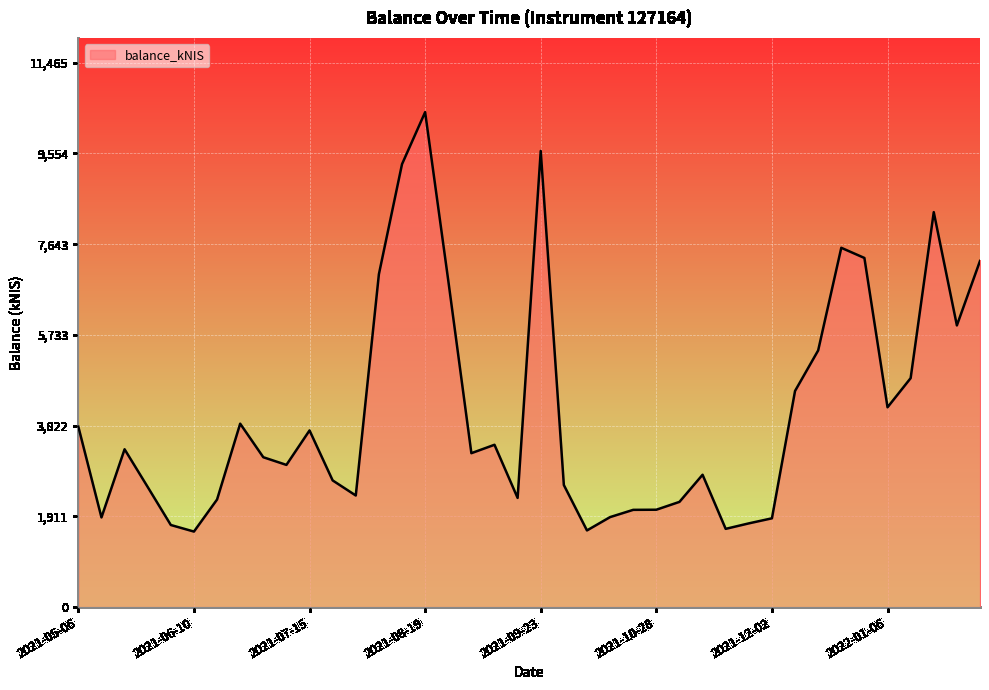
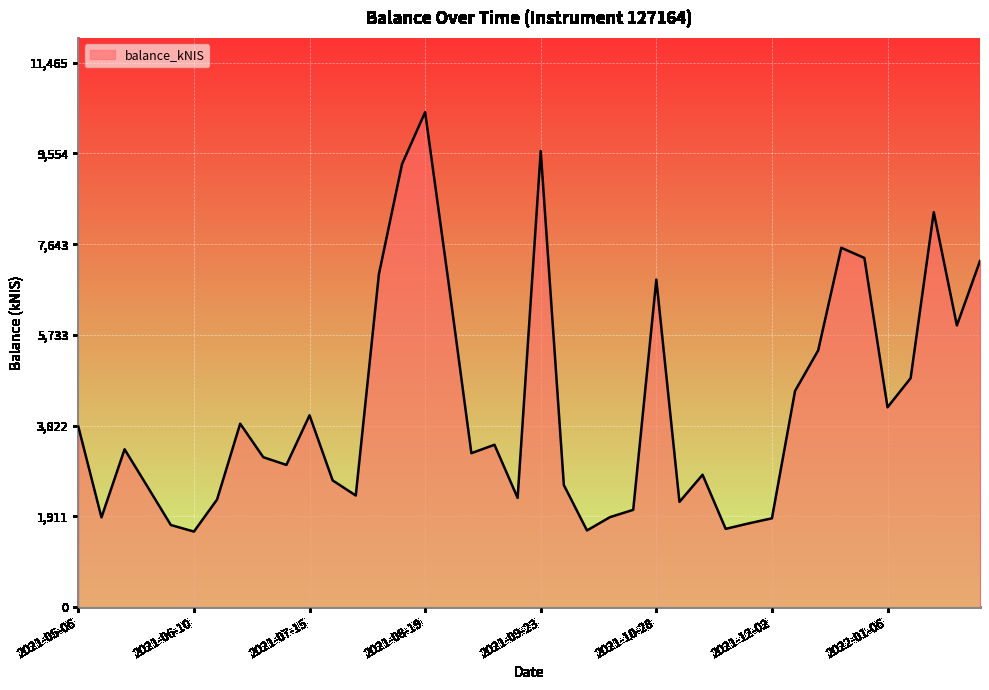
2021-07-15: 3,700 -> 4,000
2021-10-28: 2,100 -> 6,900
